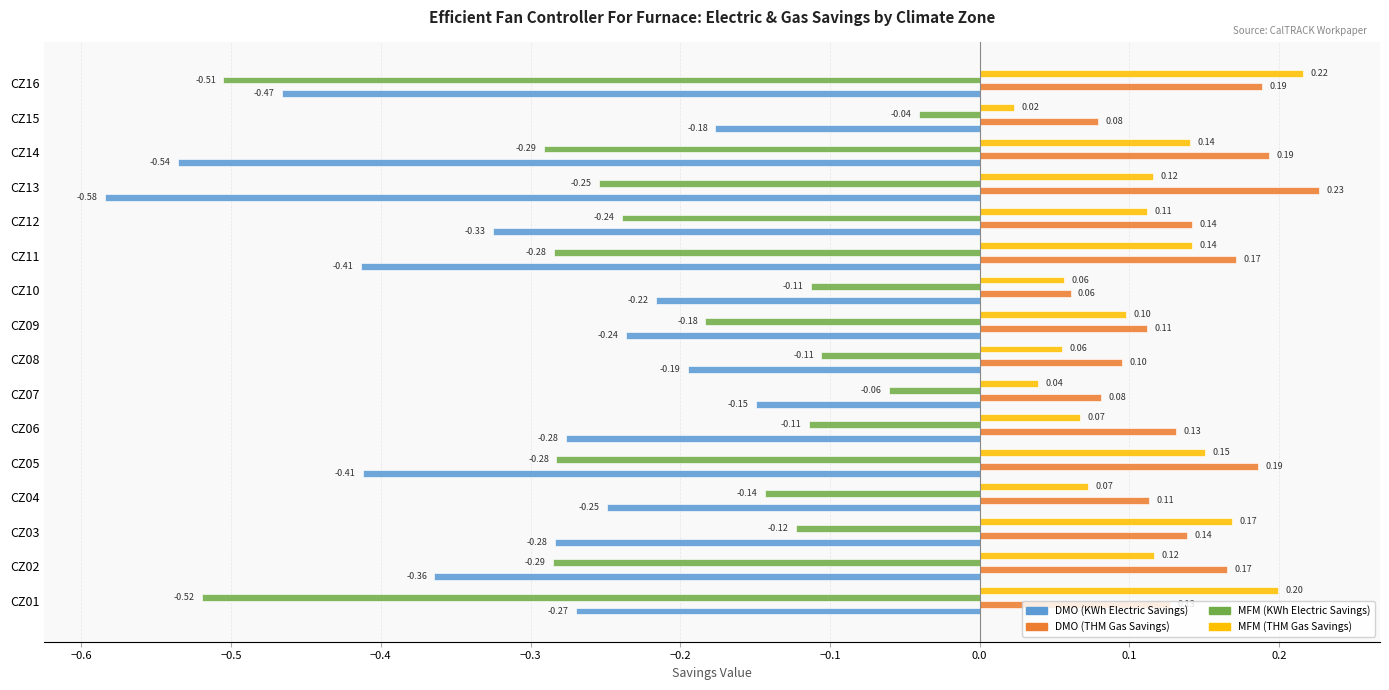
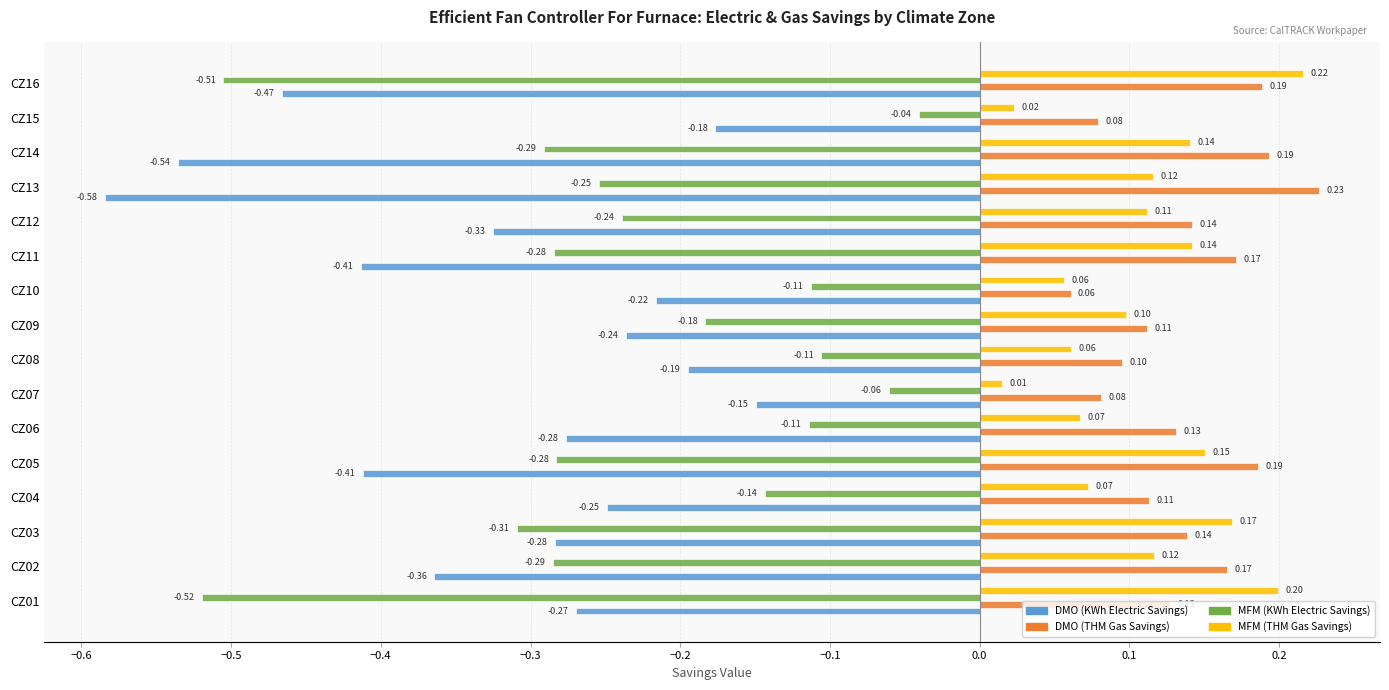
MFM (THM Gas Savings), CZ08: 0.055 -> 0.061
MFM (THM Gas Savings), CZ07: 0.04 -> 0.01
MFM (KWh Electric Savings), CZ03: -0.12 -> -0.31
